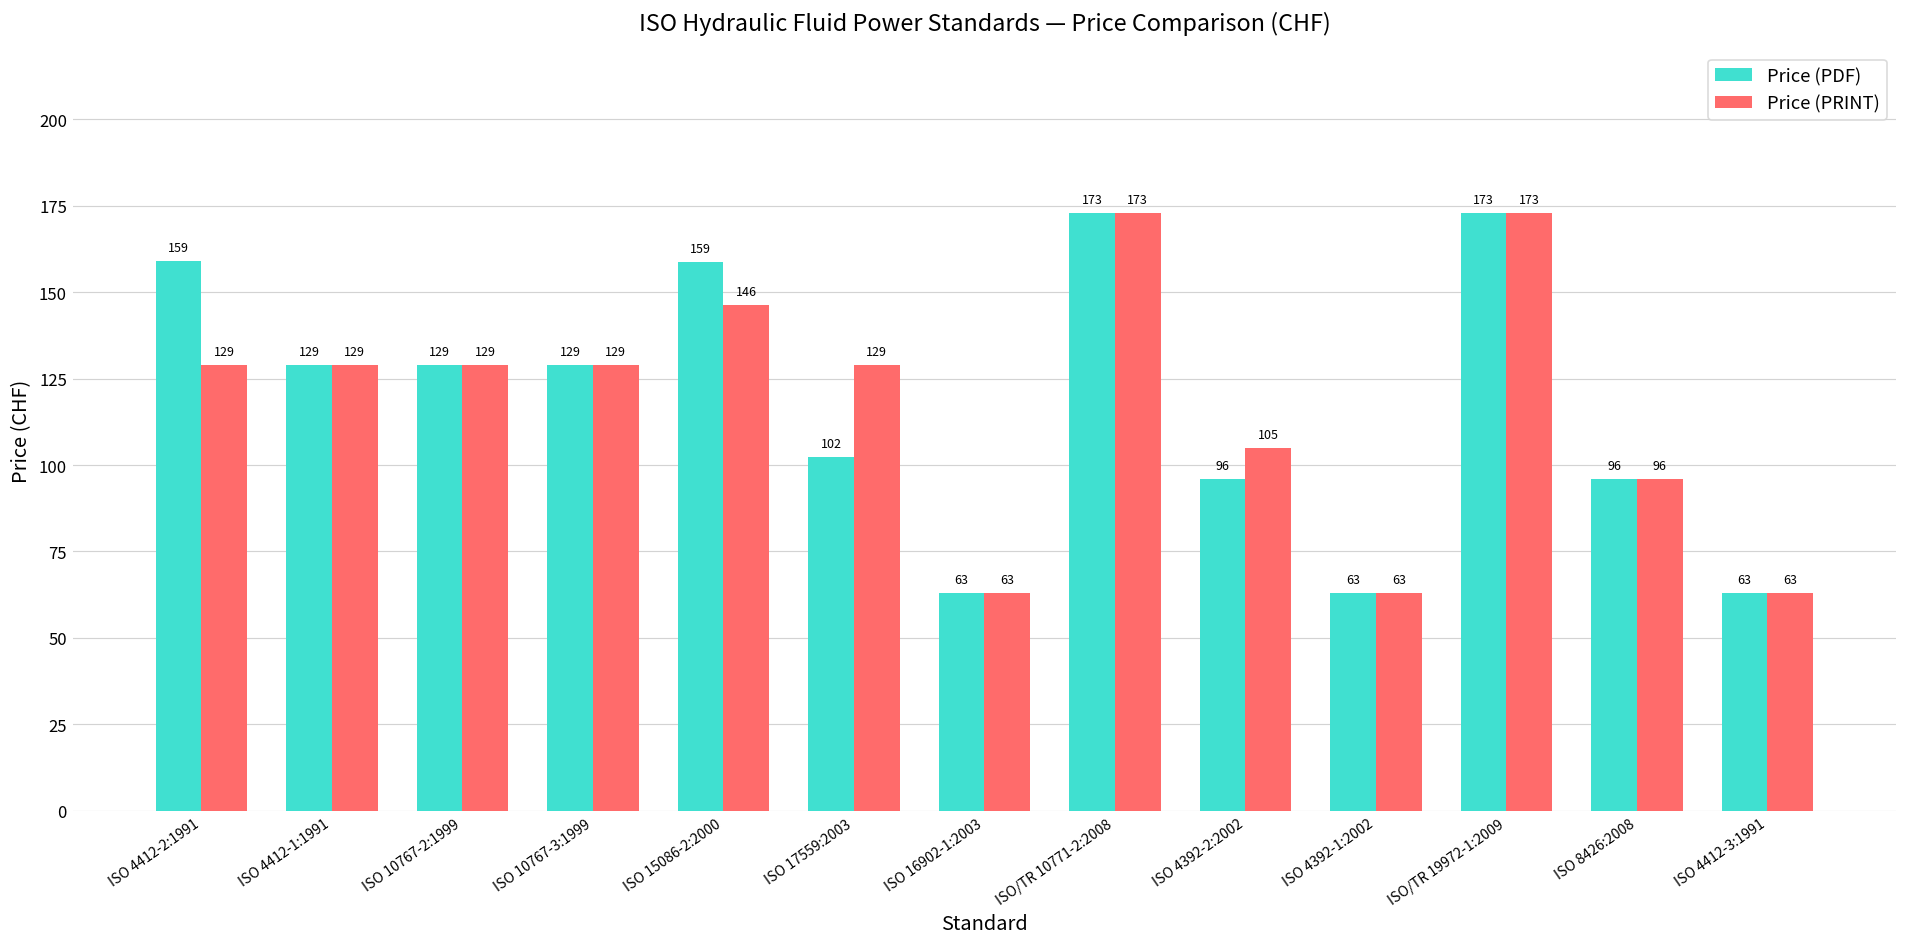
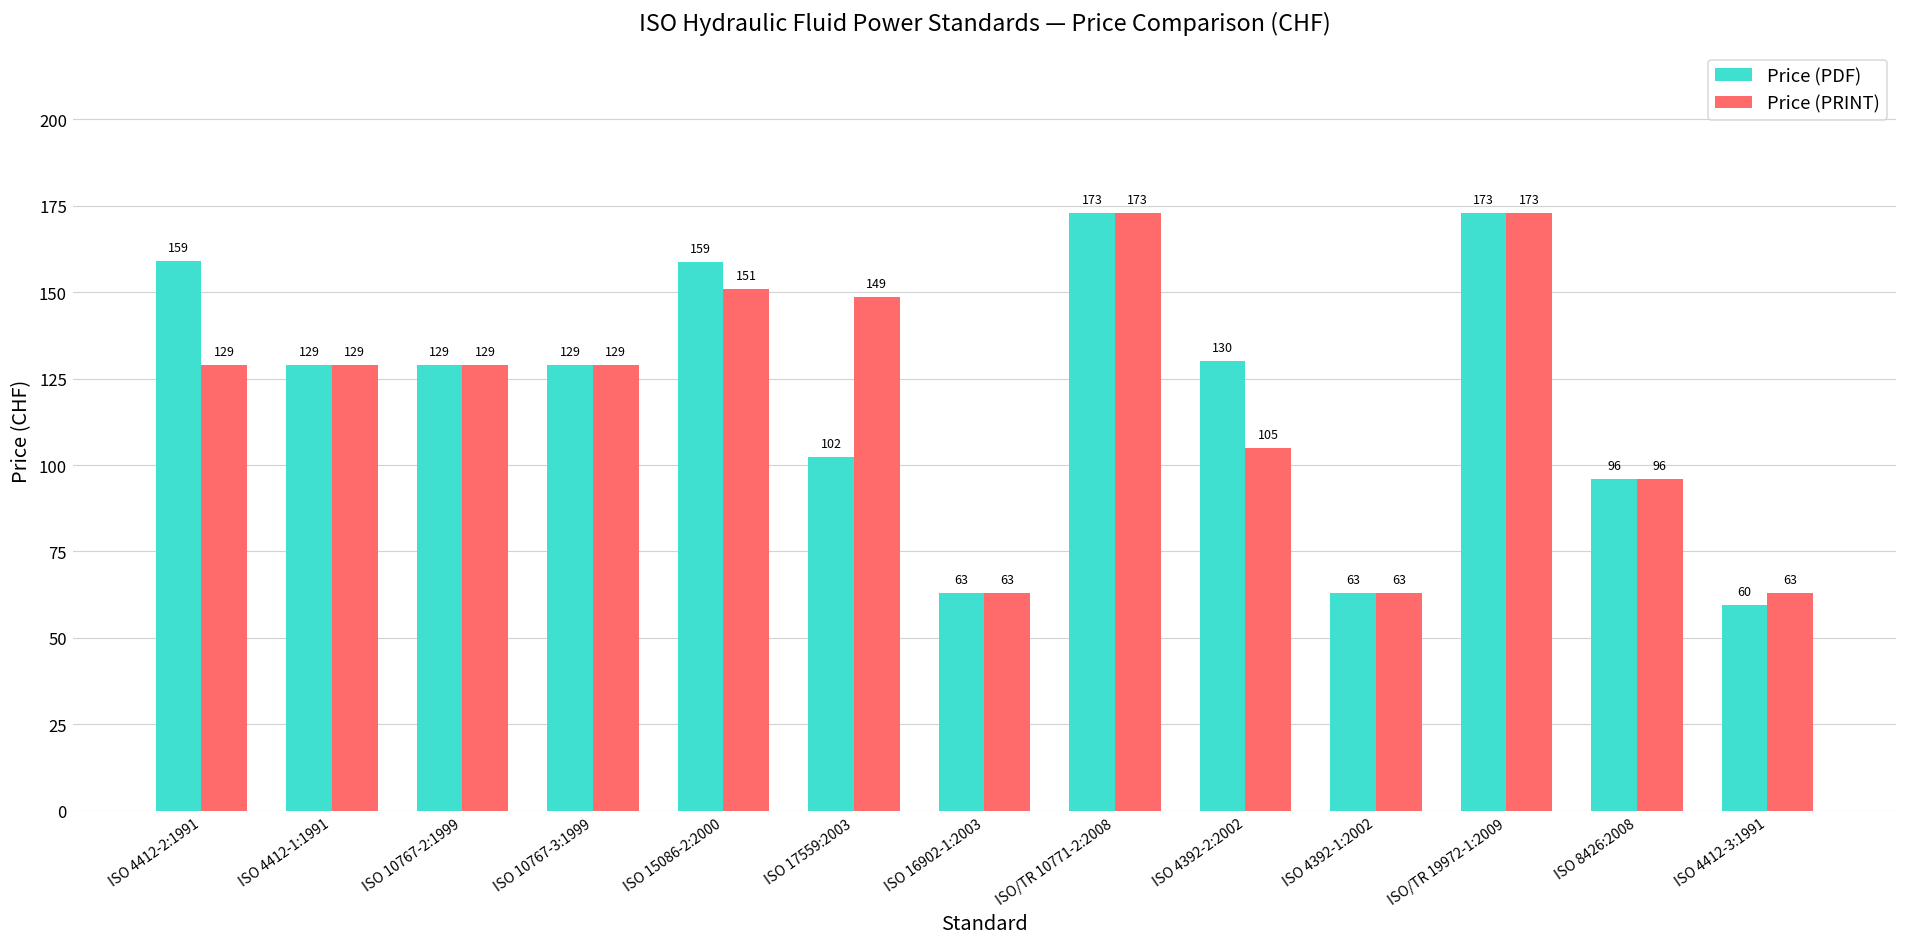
Price (PRINT), ISO 15086-2:2000: 146 -> 151
Price (PRINT), ISO 17559:2003: 129 -> 149
Price (PDF), ISO 4392-2:2002: 96 -> 130
Price (PDF), ISO 4412-3:1991: 63 -> 60
